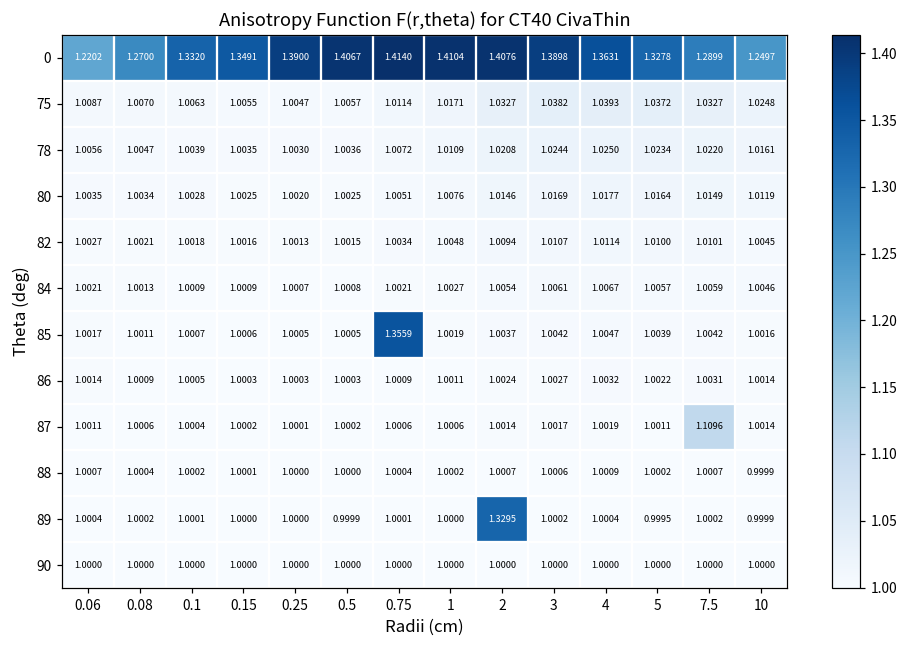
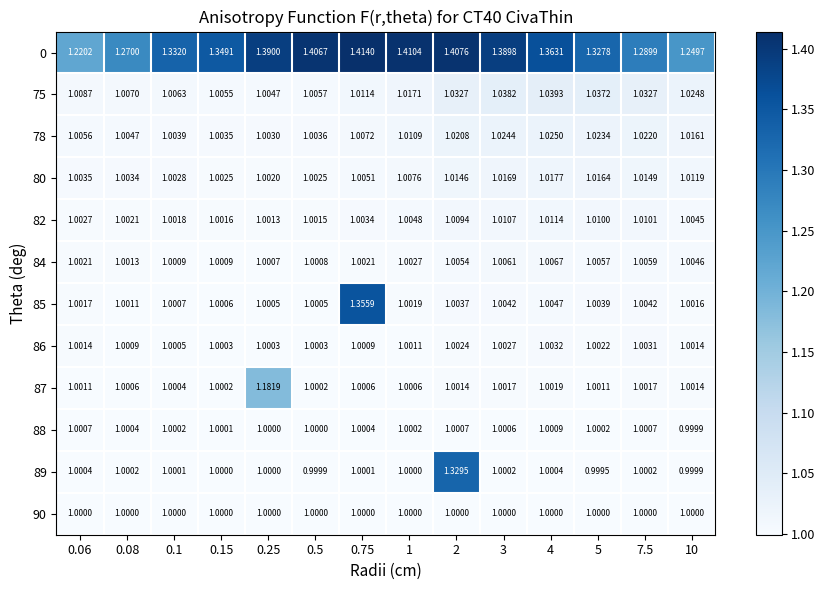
87, 0.25: 1.0001 -> 1.1819
87, 7.5: 1.1096 -> 1.0017
